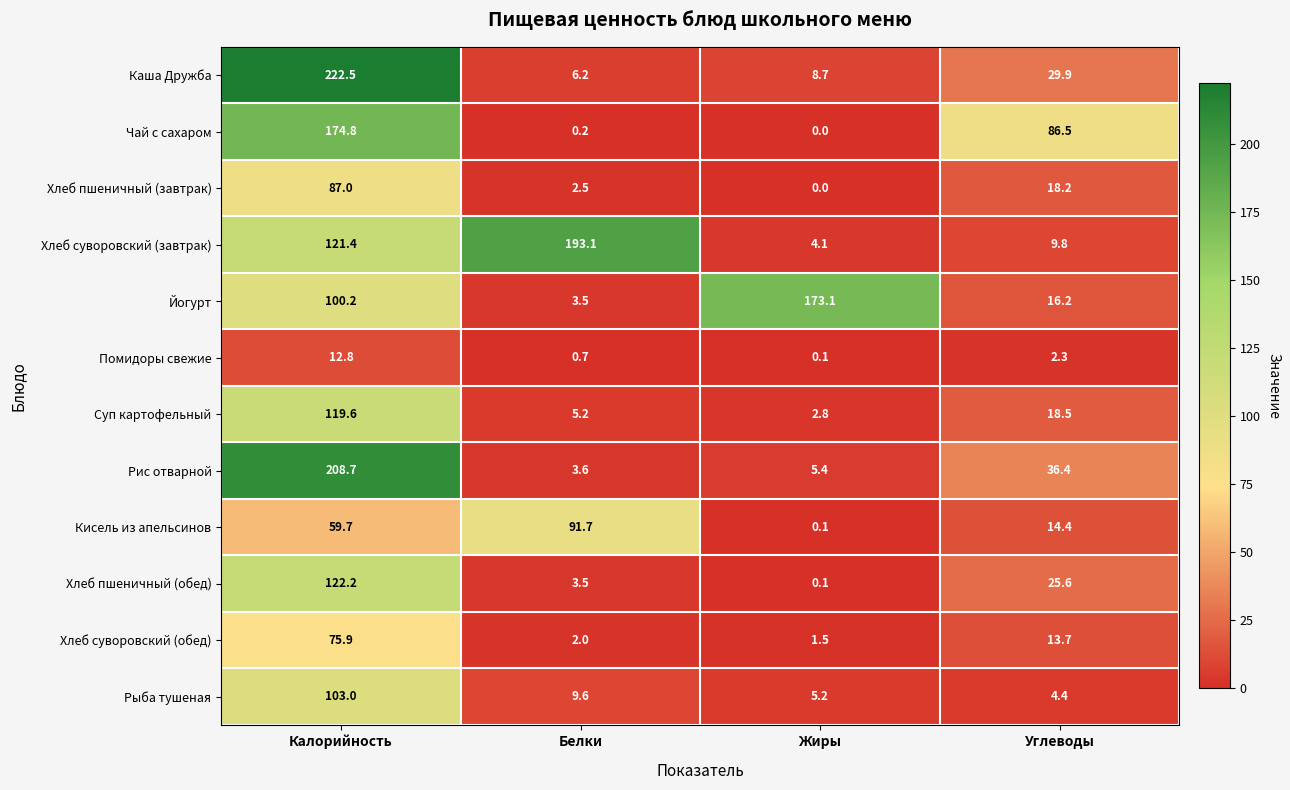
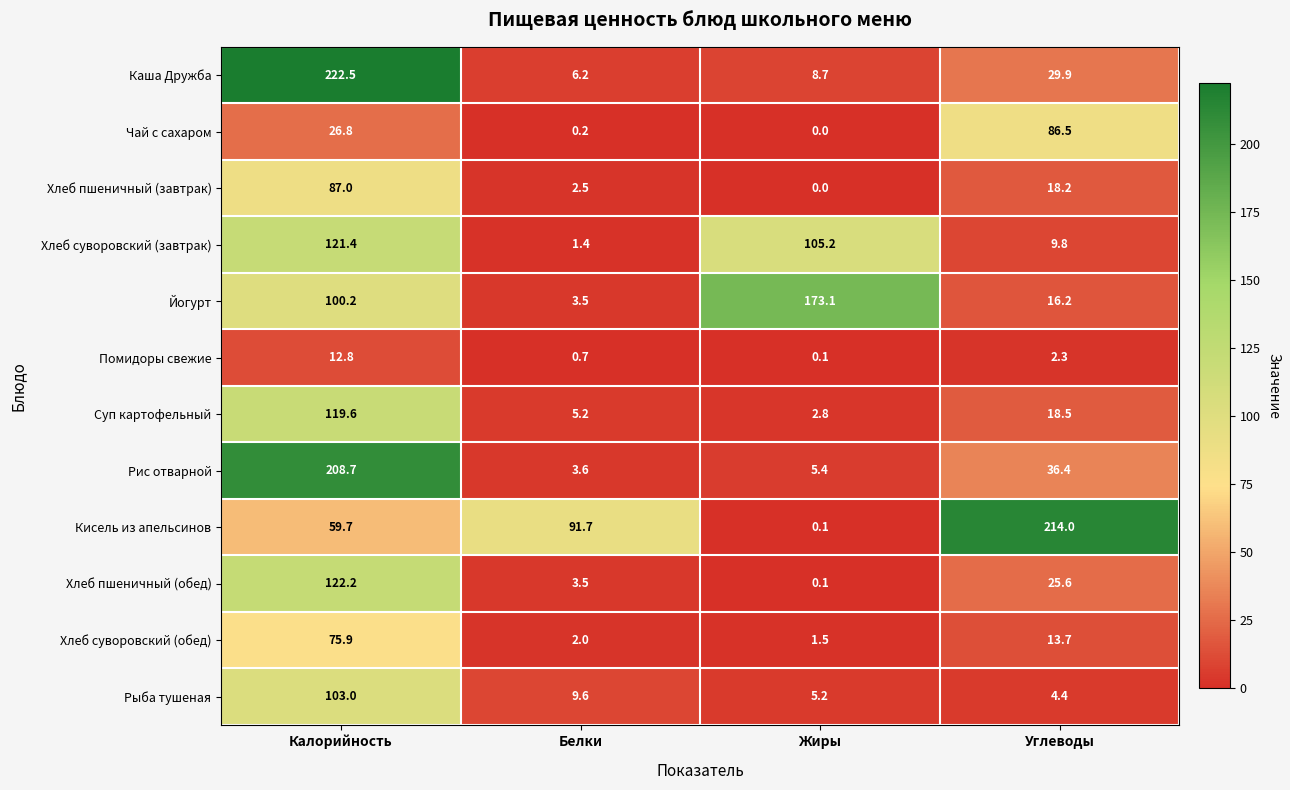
Чай с сахаром, Калорийность: 174.8 -> 26.8
Хлеб суворовский (завтрак), Белки: 193.1 -> 1.4
Хлеб суворовский (завтрак), Жиры: 4.1 -> 105.2
Кисель из апельсинов, Углеводы: 14.4 -> 214.0
